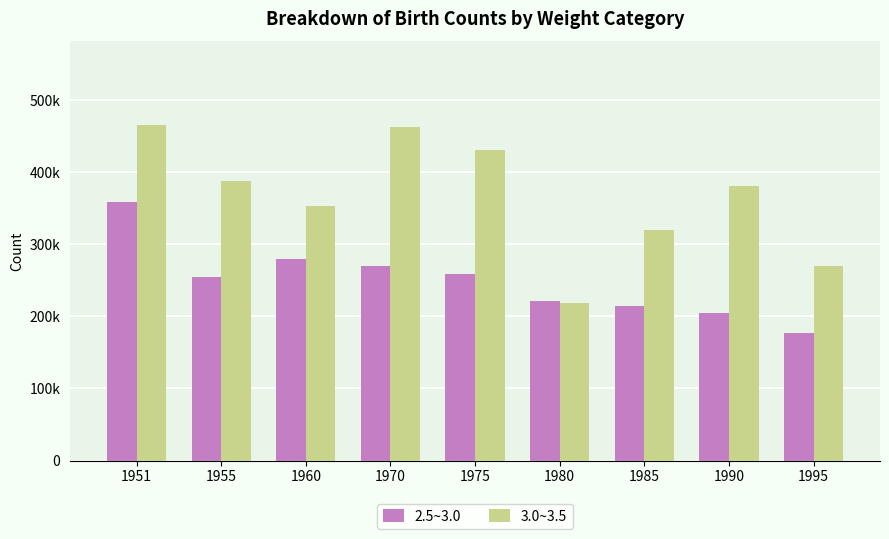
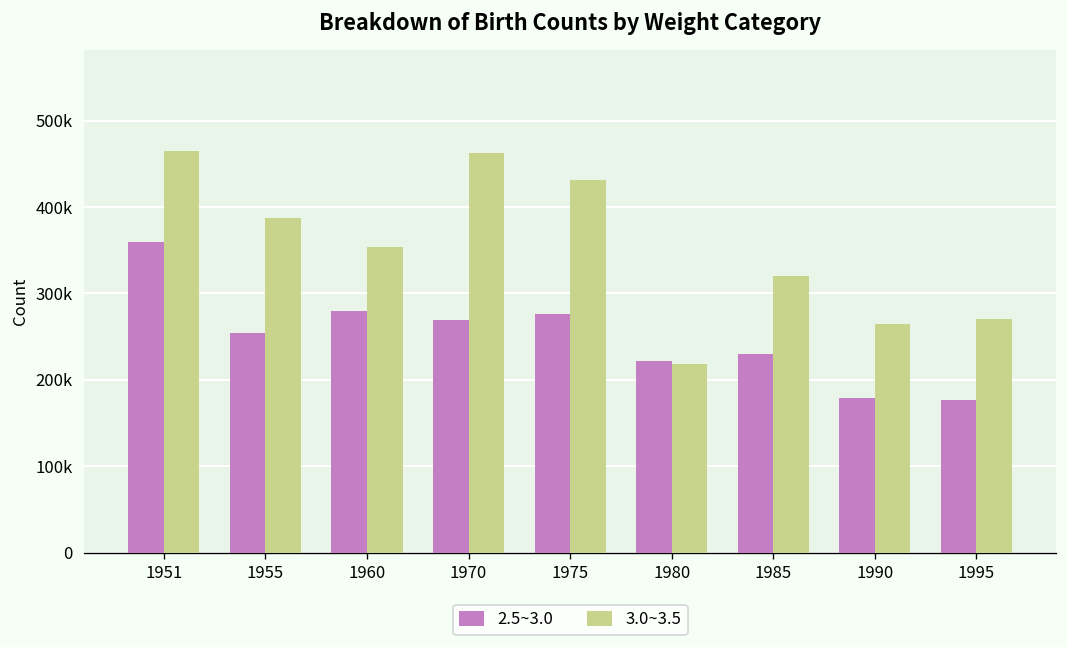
2.5~3.0, 1975: 260000 -> 280000
2.5~3.0, 1985: 210000 -> 230000
2.5~3.0, 1990: 200000 -> 180000
3.0~3.5, 1990: 380000 -> 270000
